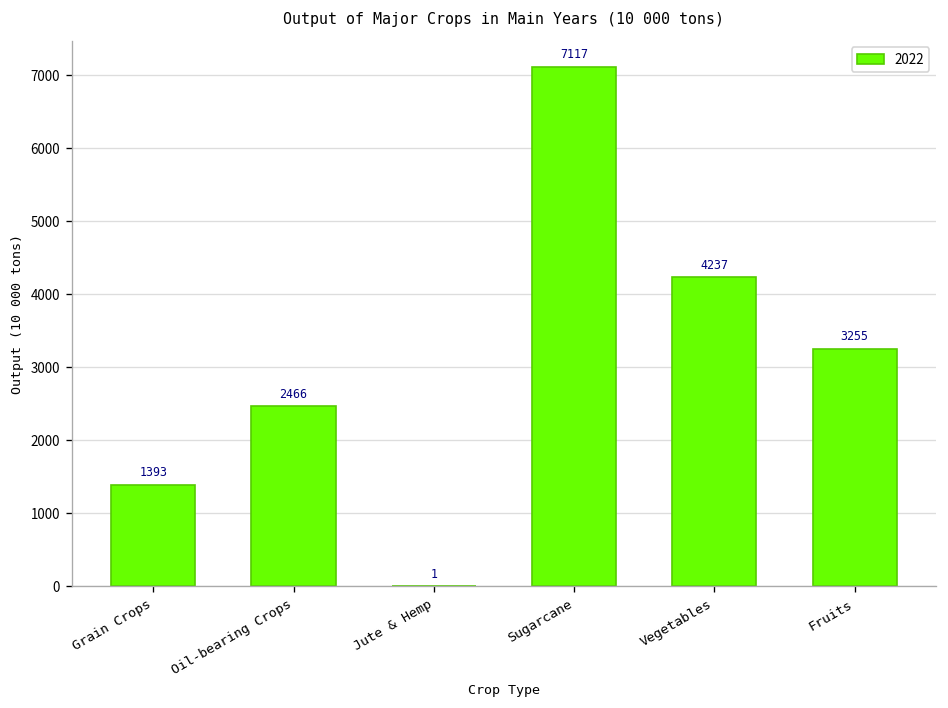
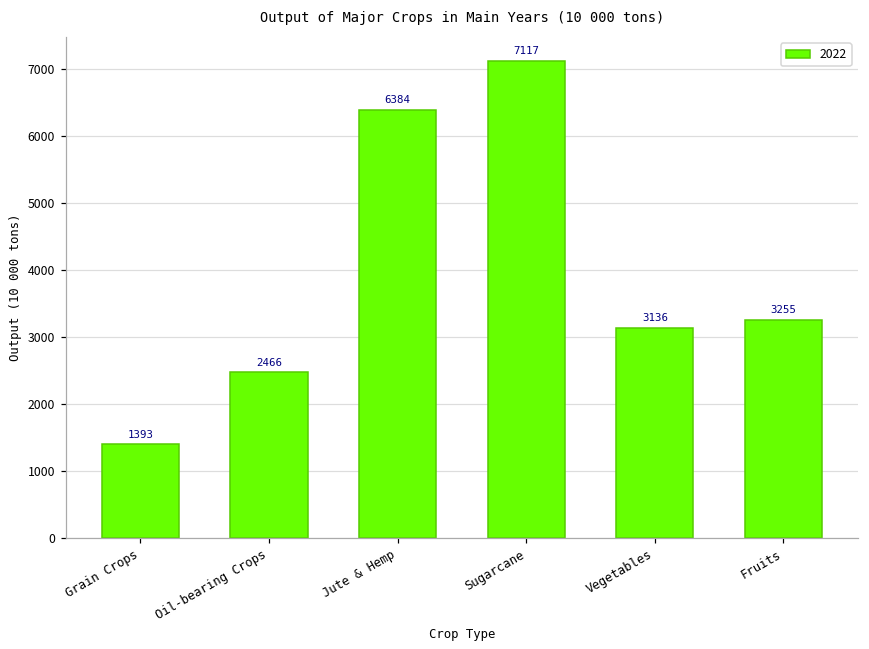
Jute & Hemp: 1 -> 6384
Vegetables: 4237 -> 3136
